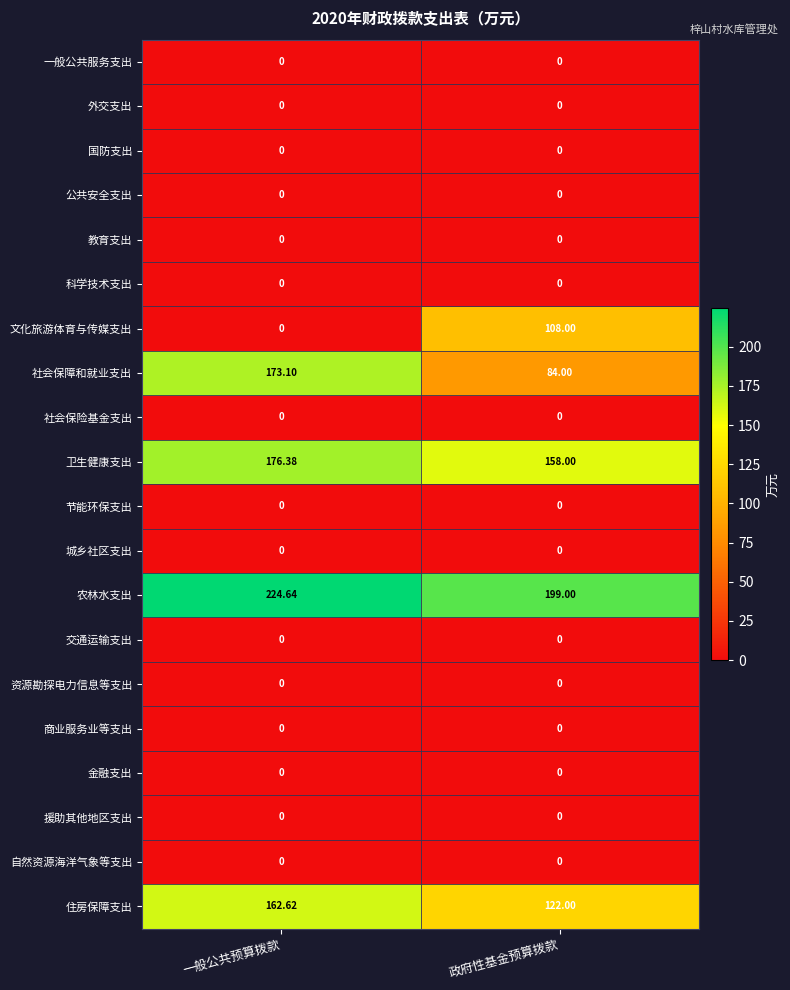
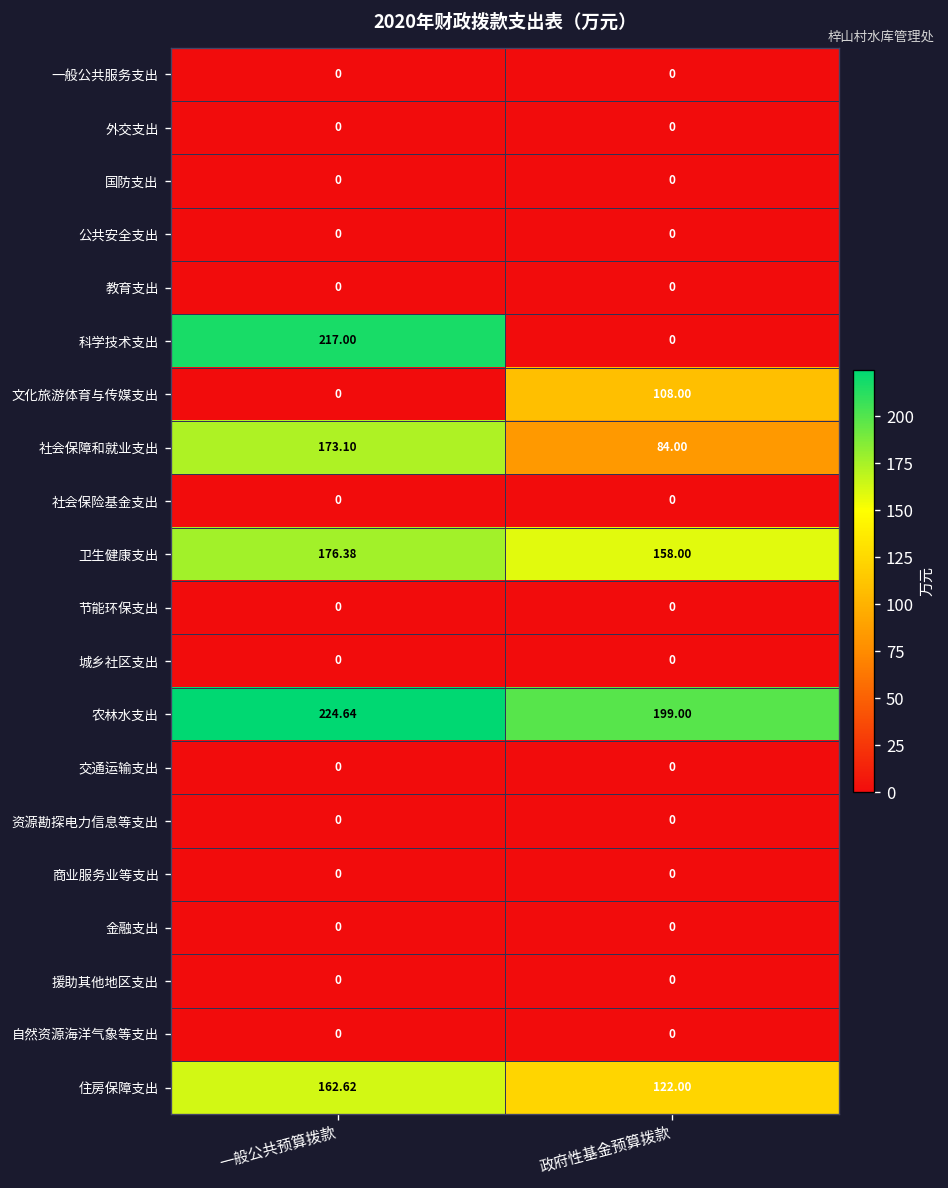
科学技术支出, 一般公共预算拨款: 0 -> 217.00
